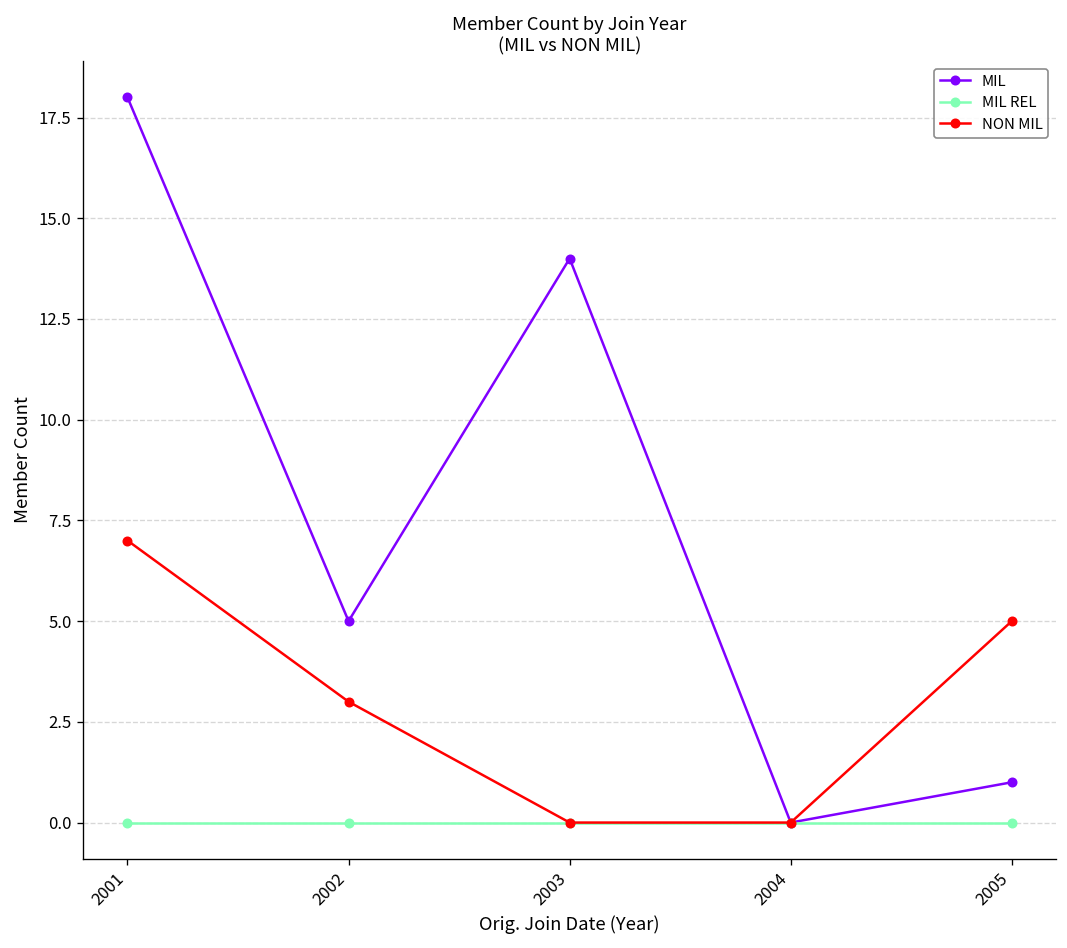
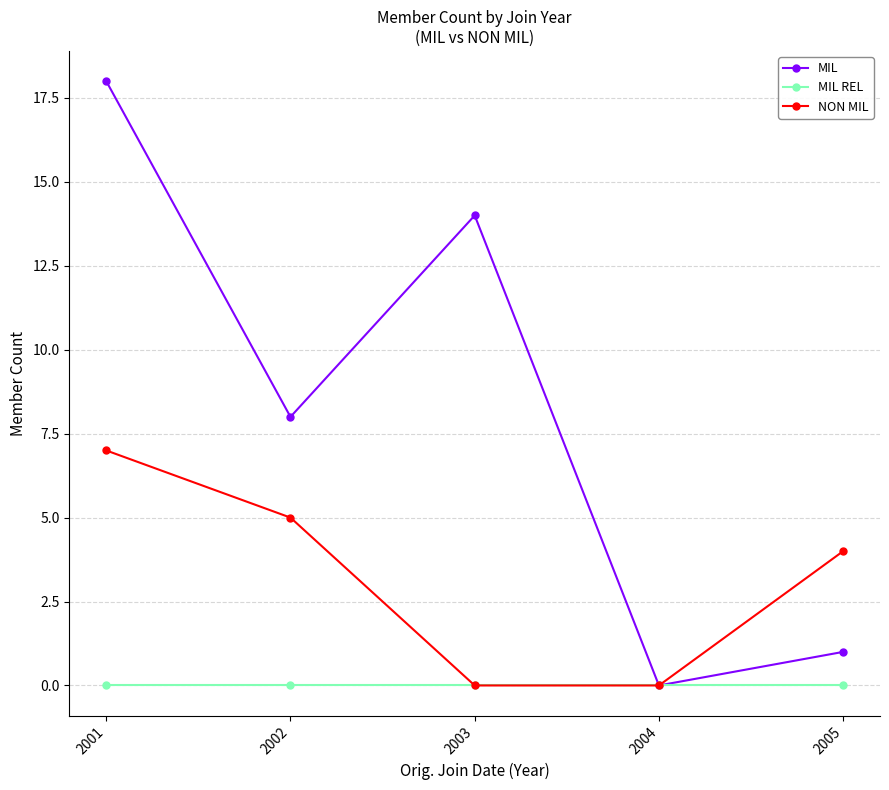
MIL, 2002: 5 -> 8
NON MIL, 2002: 3 -> 5
NON MIL, 2005: 5 -> 4
